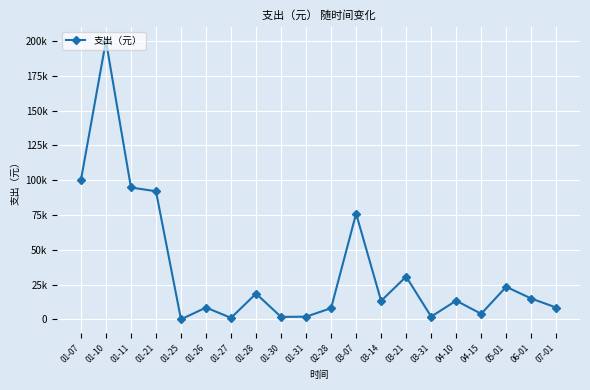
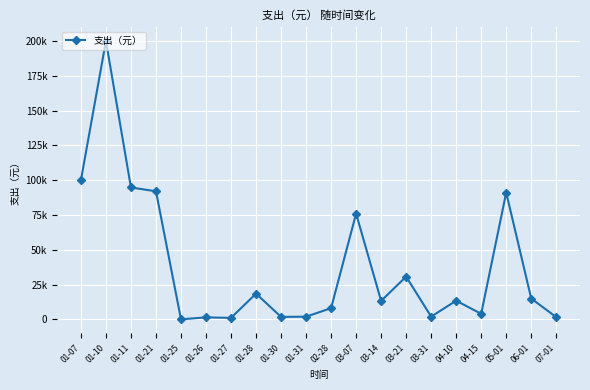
01-26: 9000 -> 1000
05-01: 23000 -> 91000
07-01: 9000 -> 2000
